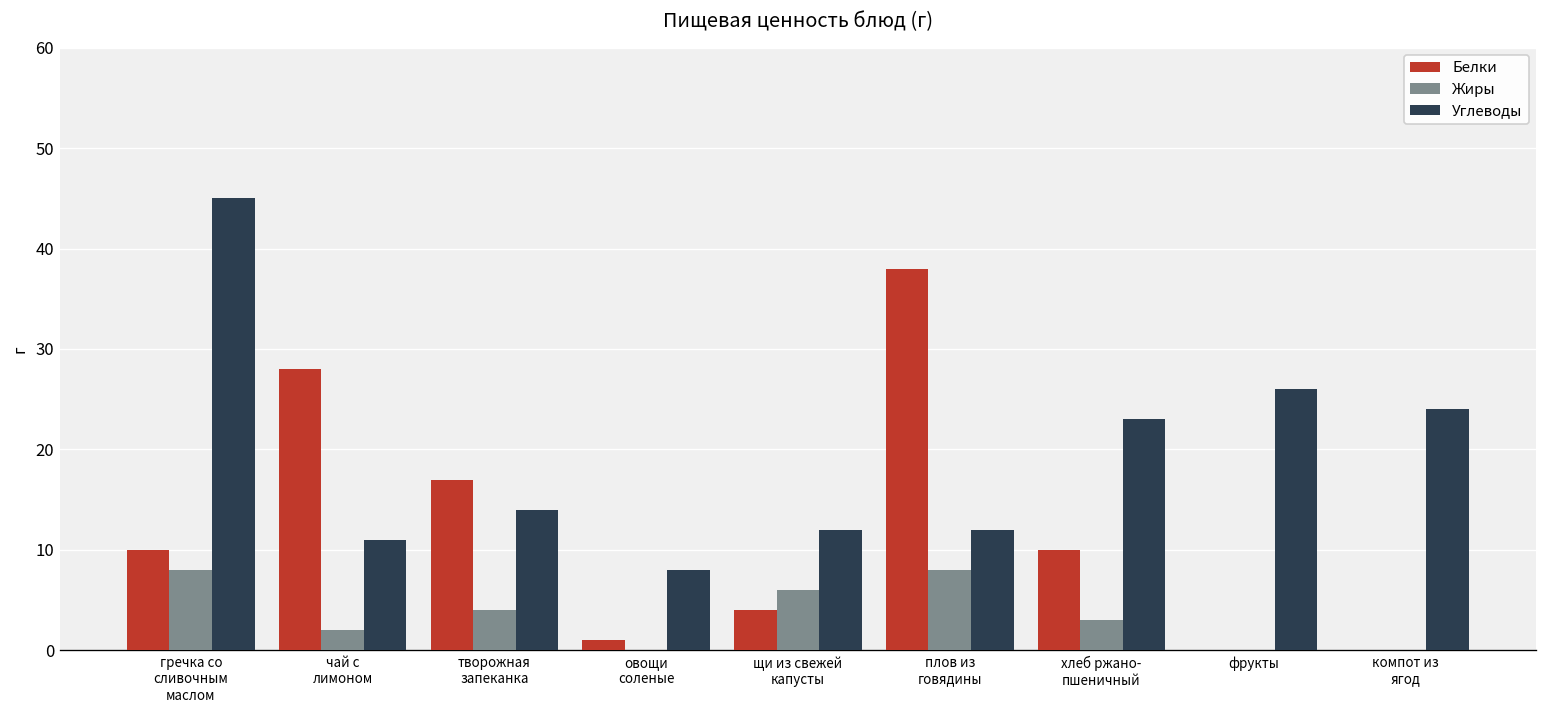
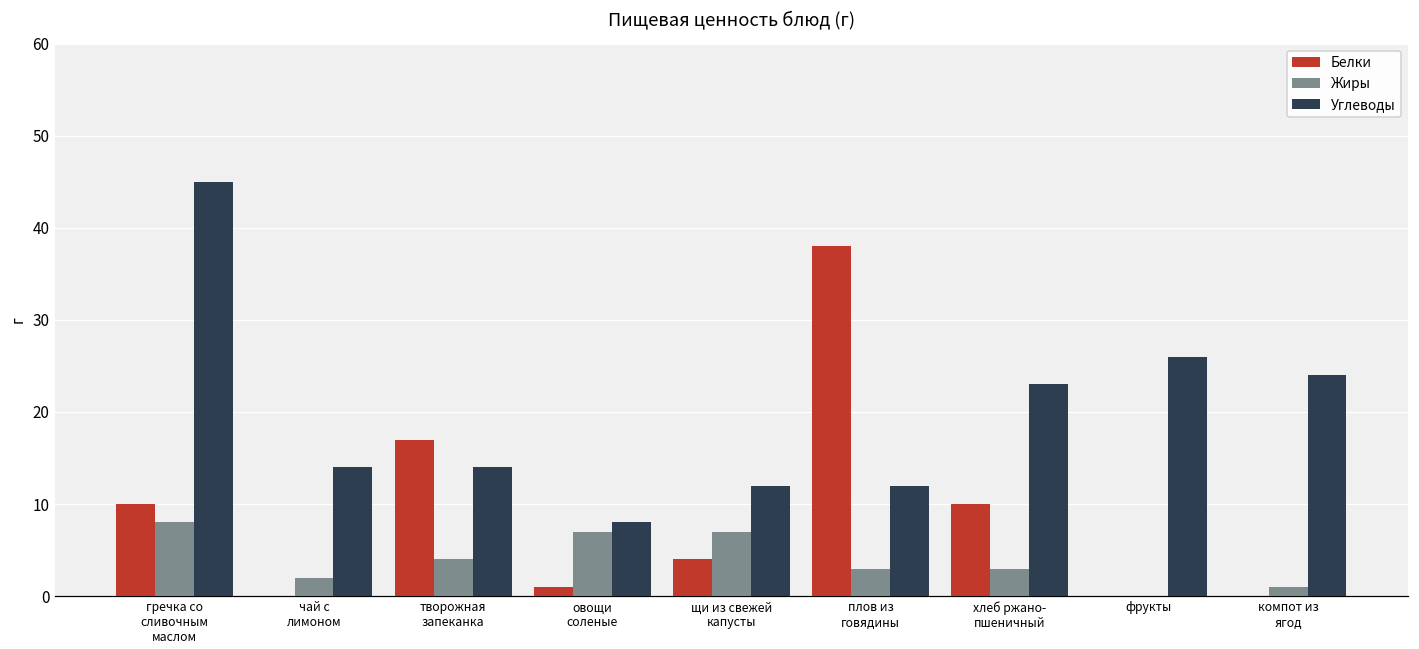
Белки, чай с лимоном: 28 -> 0
Углеводы, чай с лимоном: 11 -> 14
Жиры, овощи соленые: 0 -> 7
Жиры, щи из свежей капусты: 6 -> 7
Жиры, плов из говядины: 8 -> 3
Жиры, компот из ягод: 0 -> 1
